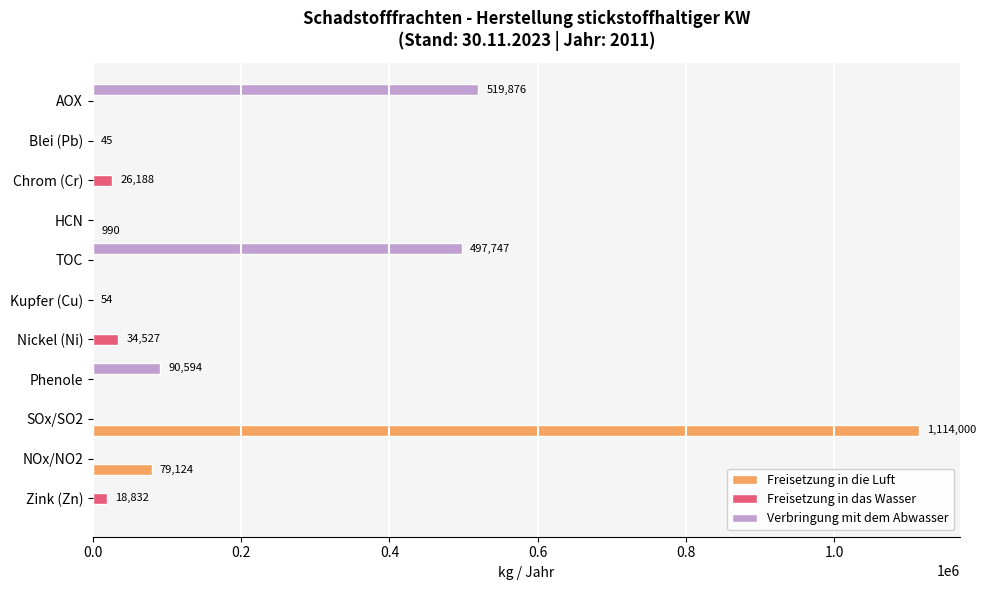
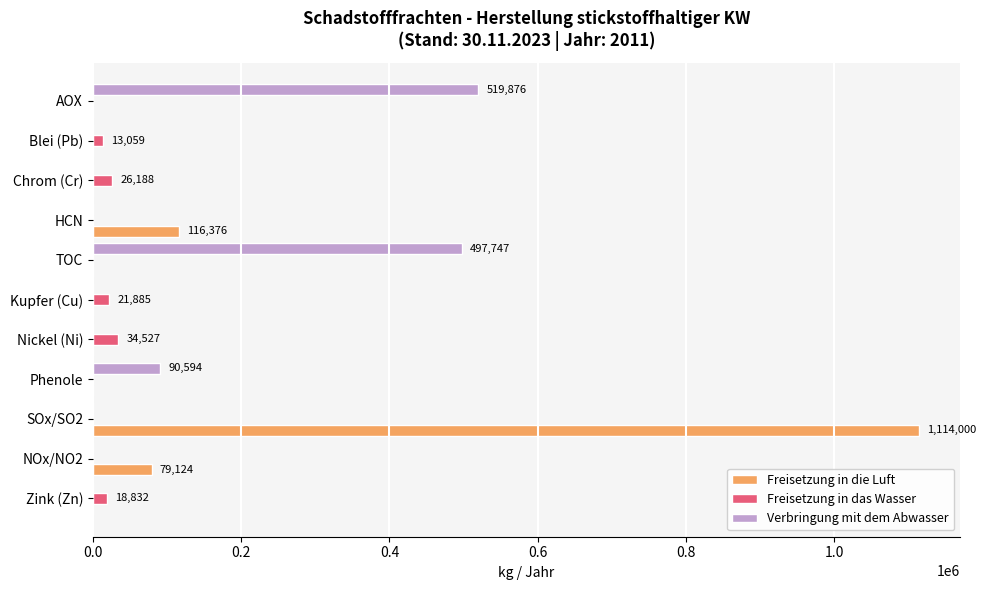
Freisetzung in das Wasser, Blei (Pb): 45 -> 13,059
Freisetzung in die Luft, HCN: 990 -> 116,376
Freisetzung in das Wasser, Kupfer (Cu): 54 -> 21,885
